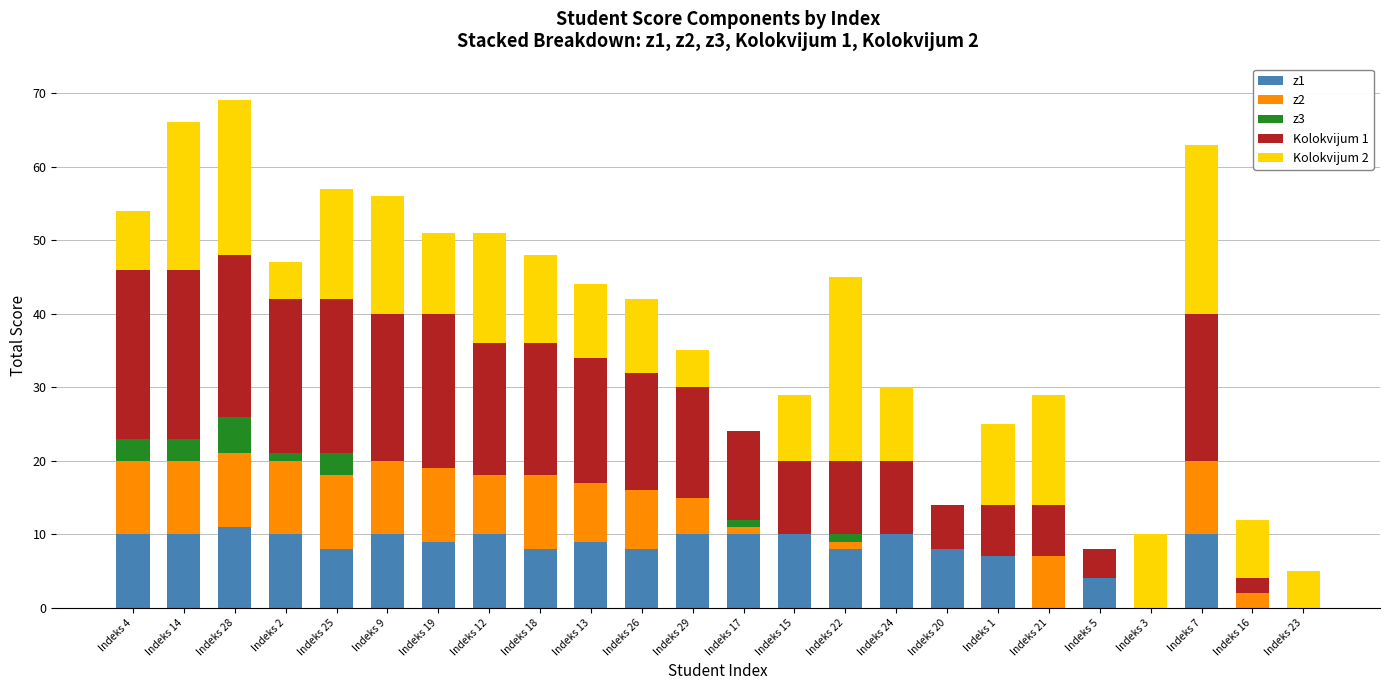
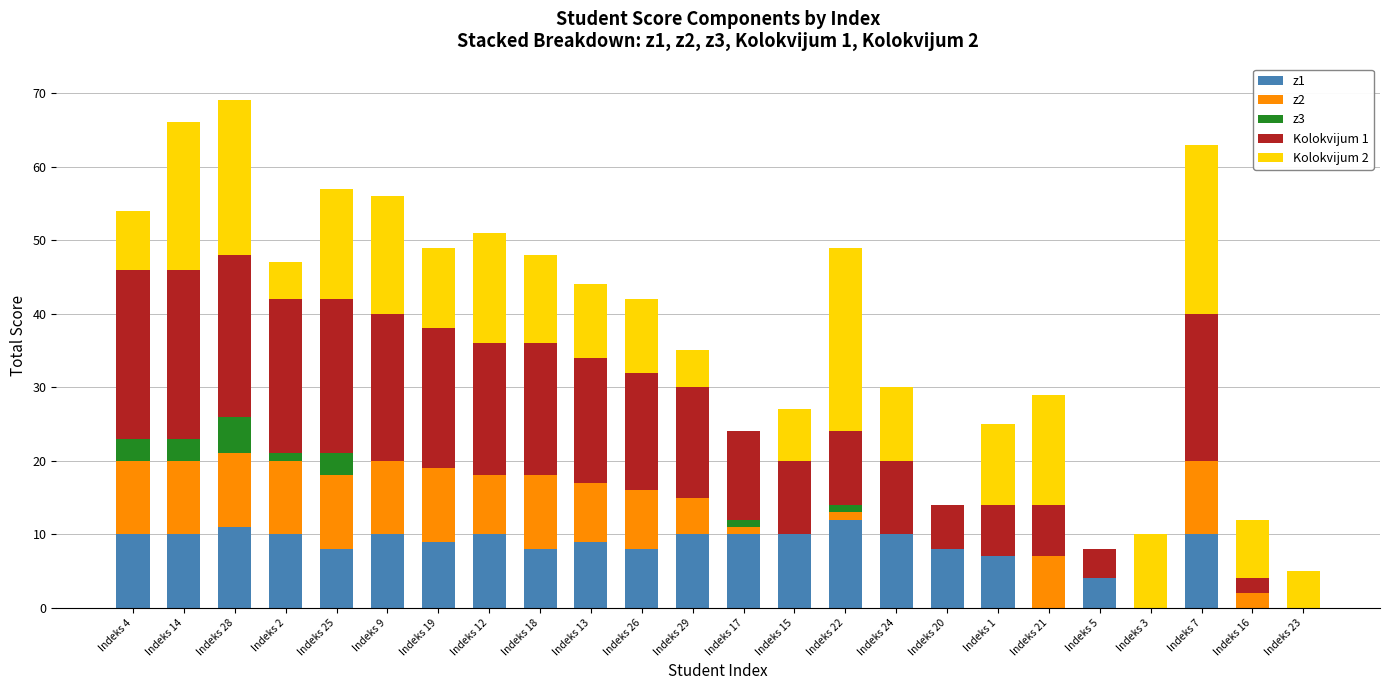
Kolokvijum 1, Indeks 19: 21 -> 19
Kolokvijum 2, Indeks 15: 9 -> 7
z1, Indeks 22: 8 -> 12
